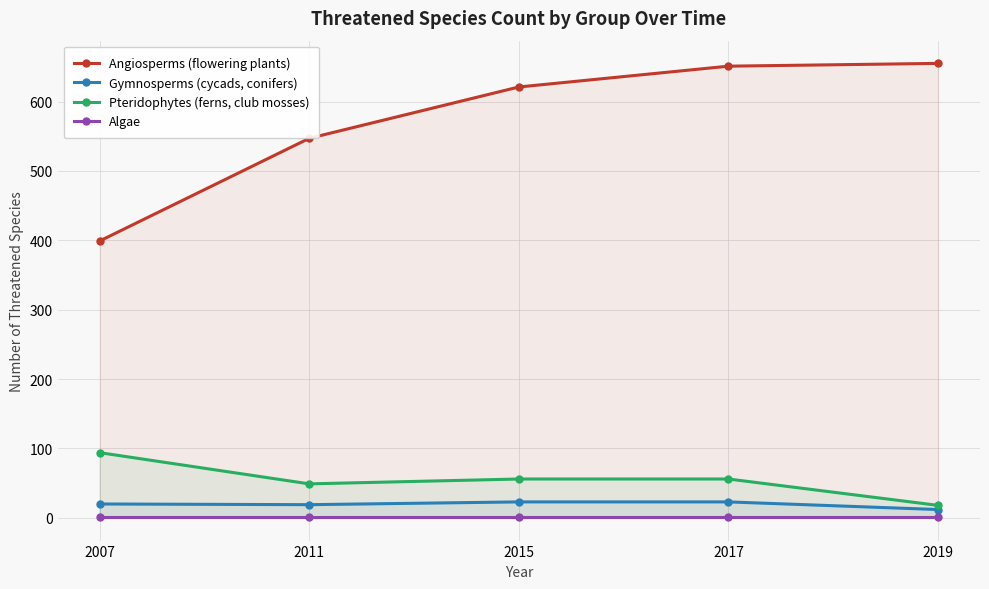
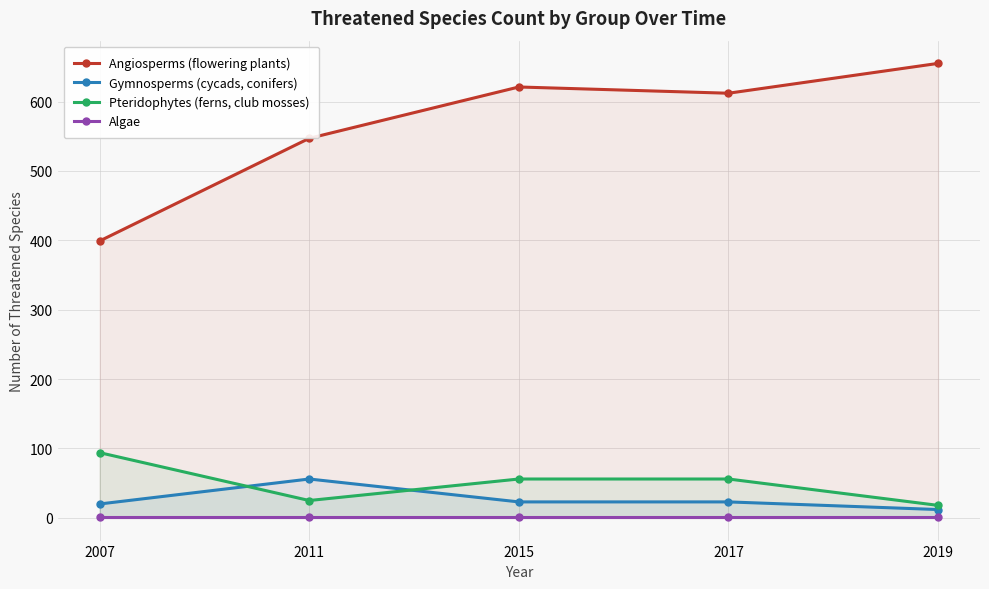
Gymnosperms (cycads, conifers), 2011: 20 -> 60
Pteridophytes (ferns, club mosses), 2011: 50 -> 30
Angiosperms (flowering plants), 2017: 650 -> 610
